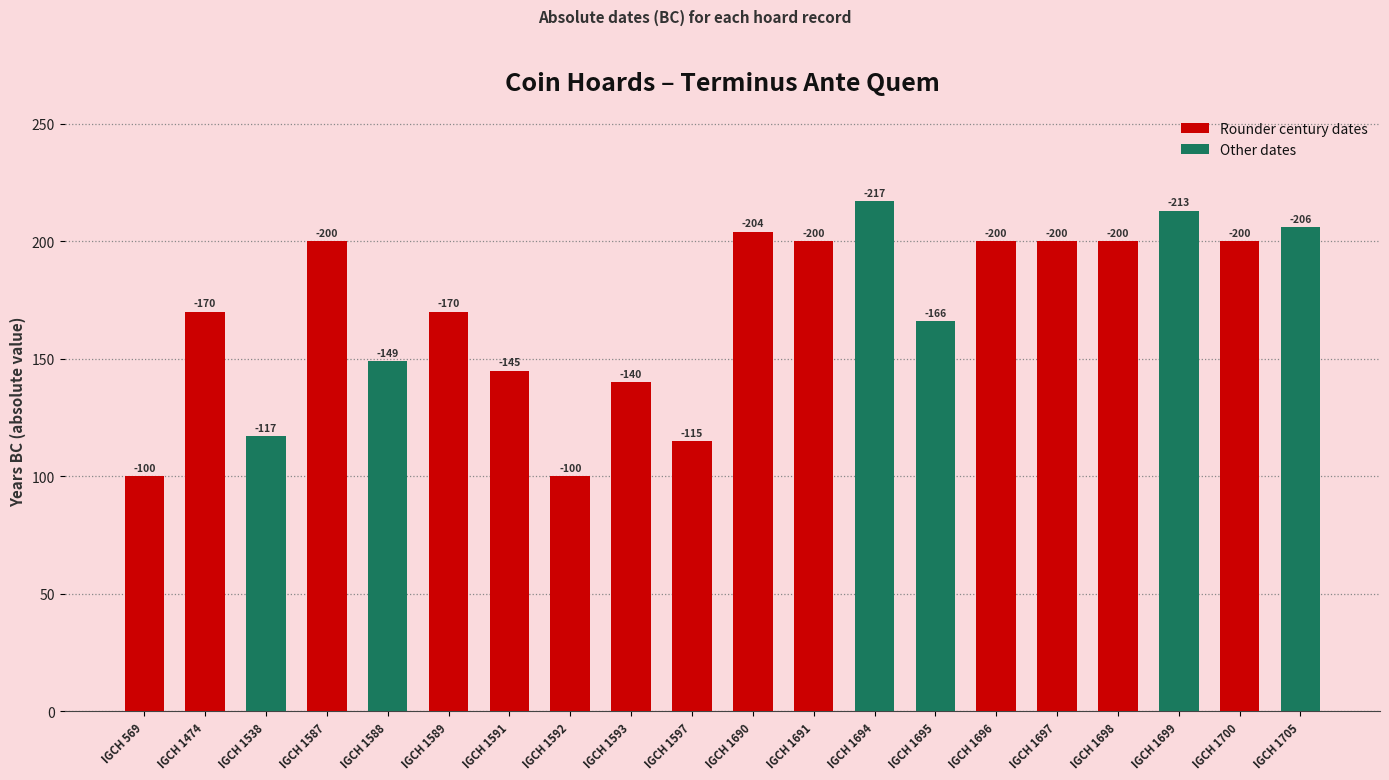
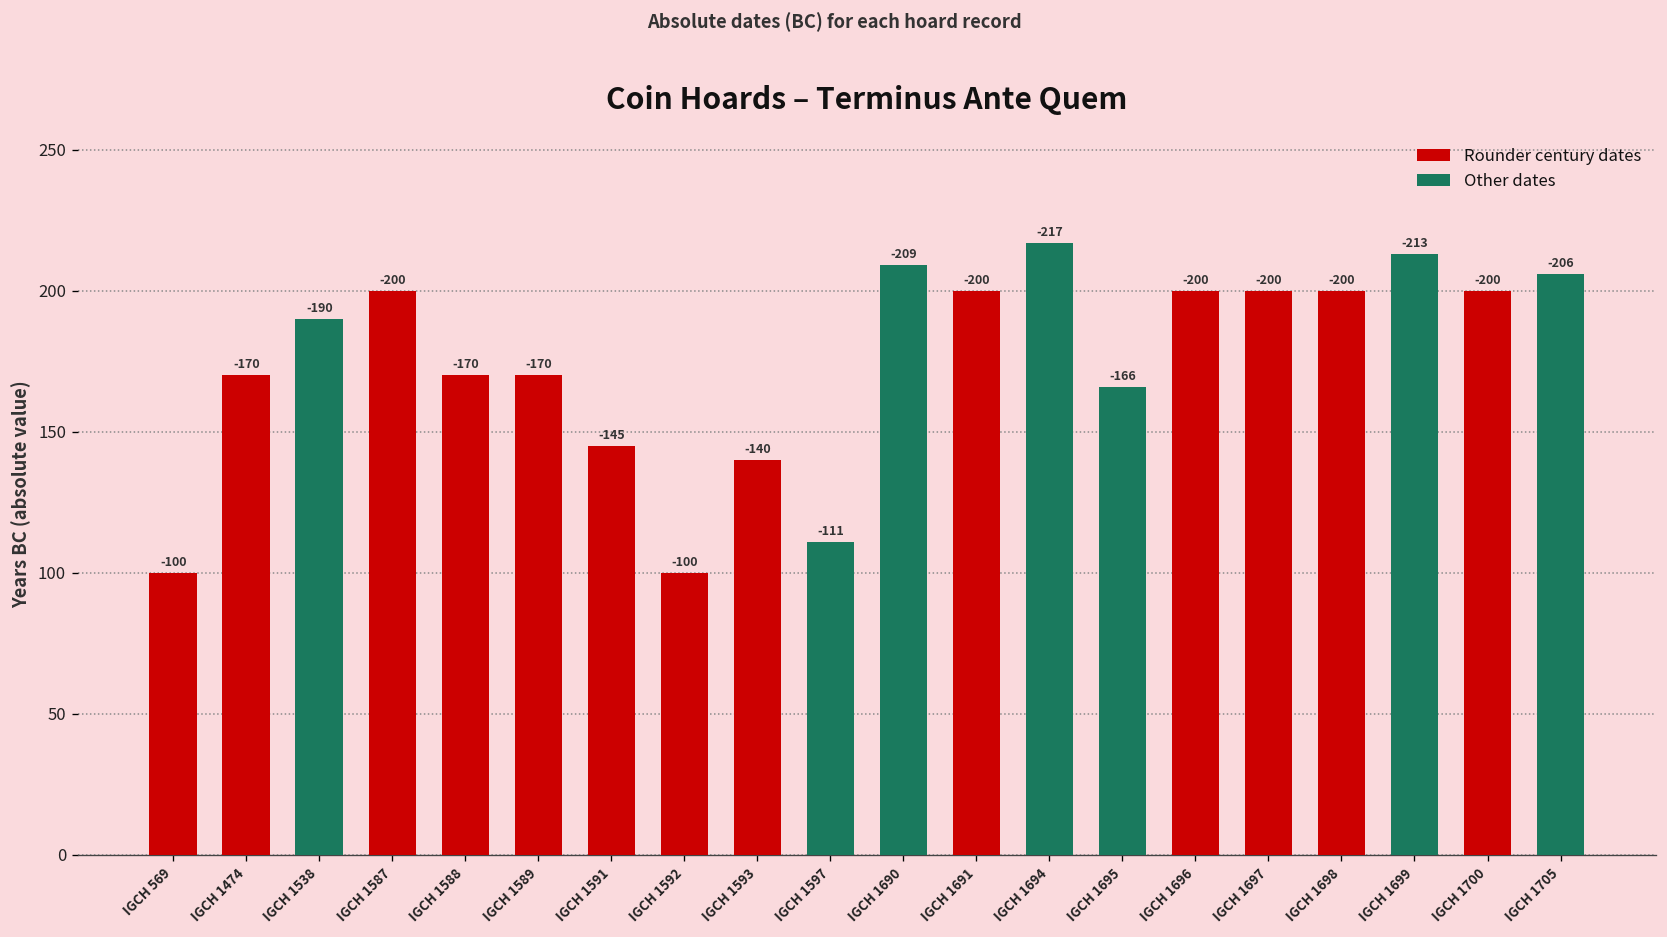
IGCH 1538: -117 -> -190
IGCH 1588: -149 -> -170
IGCH 1597: -115 -> -111
IGCH 1690: -204 -> -209
